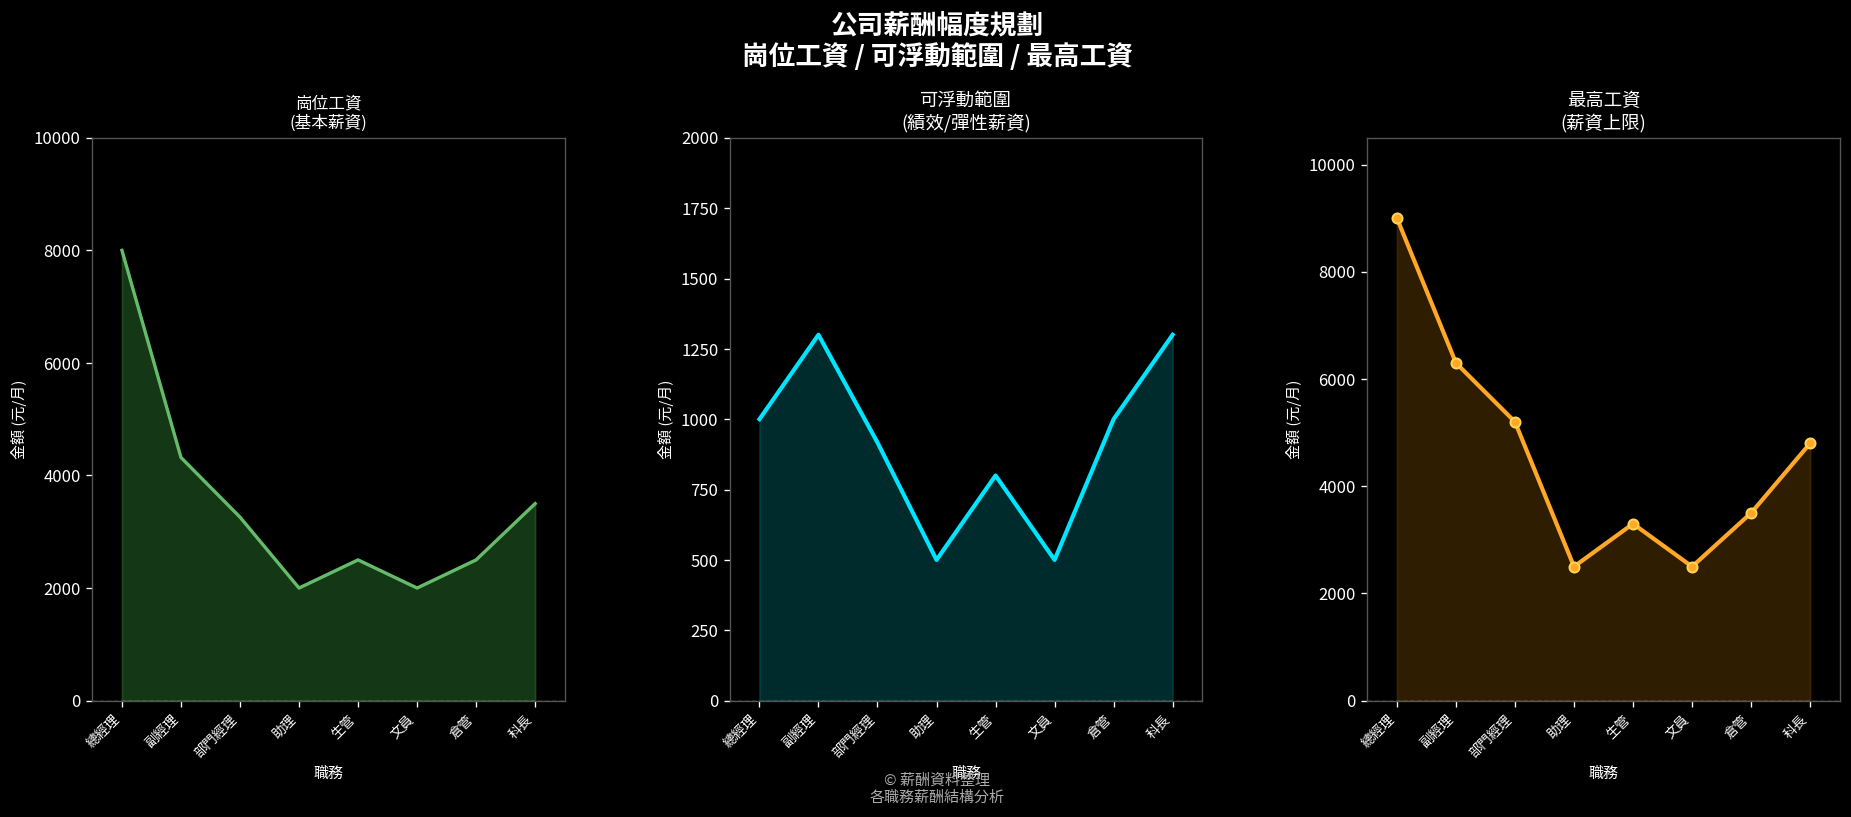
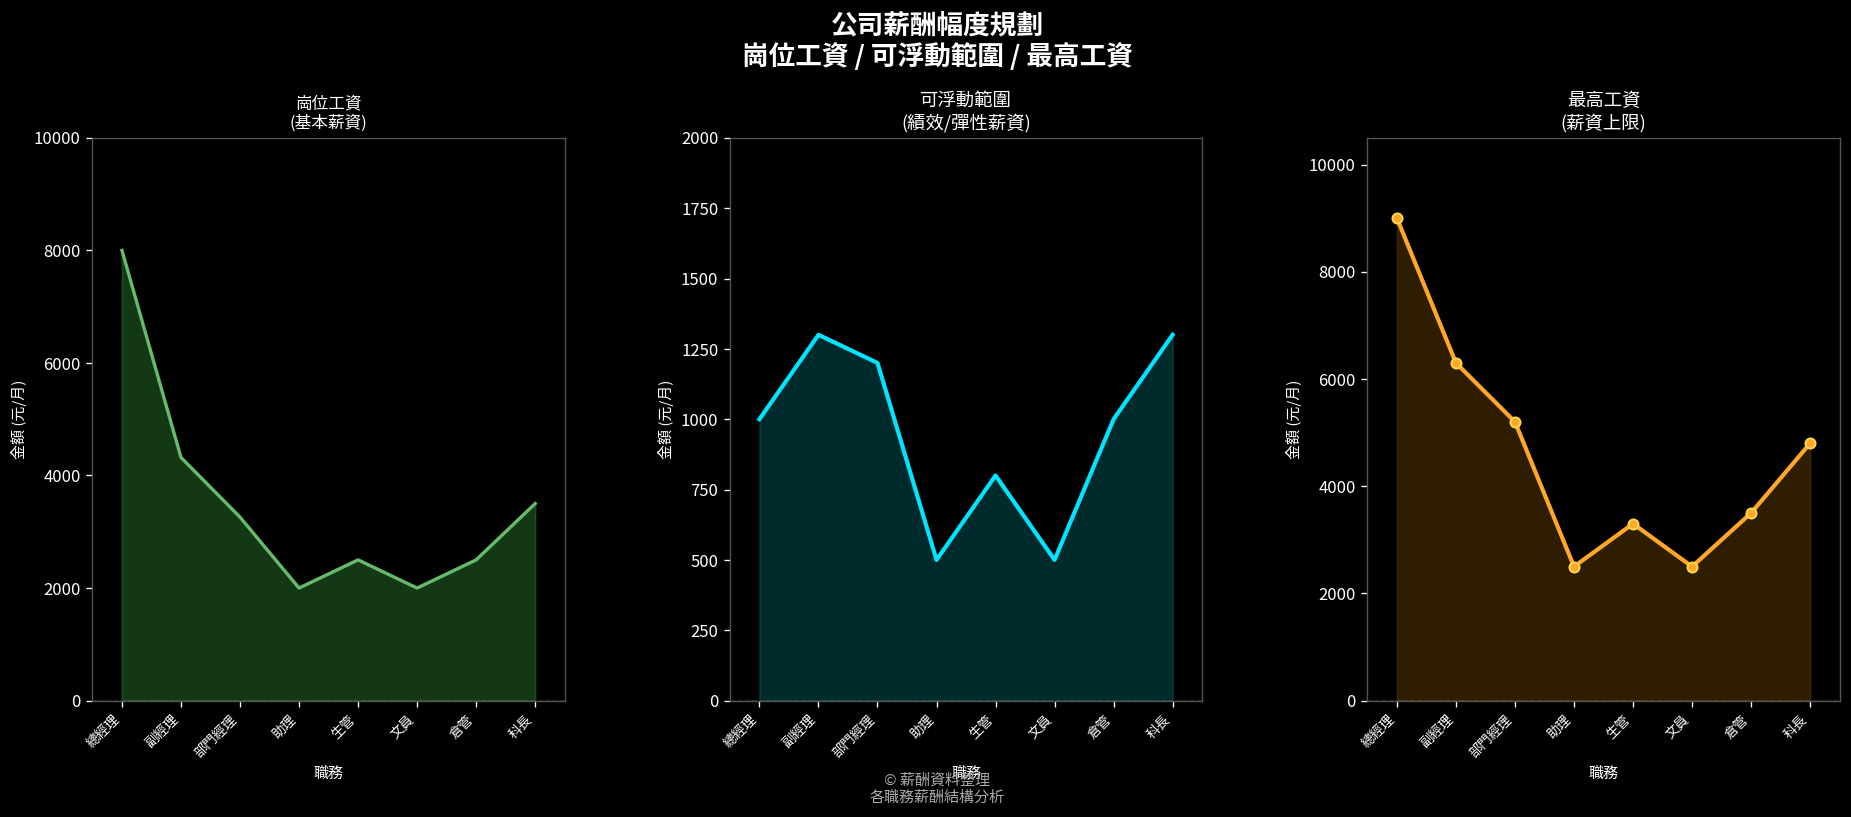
可浮動範圍 (績效/彈性薪資), 部門經理: 920 -> 1200
